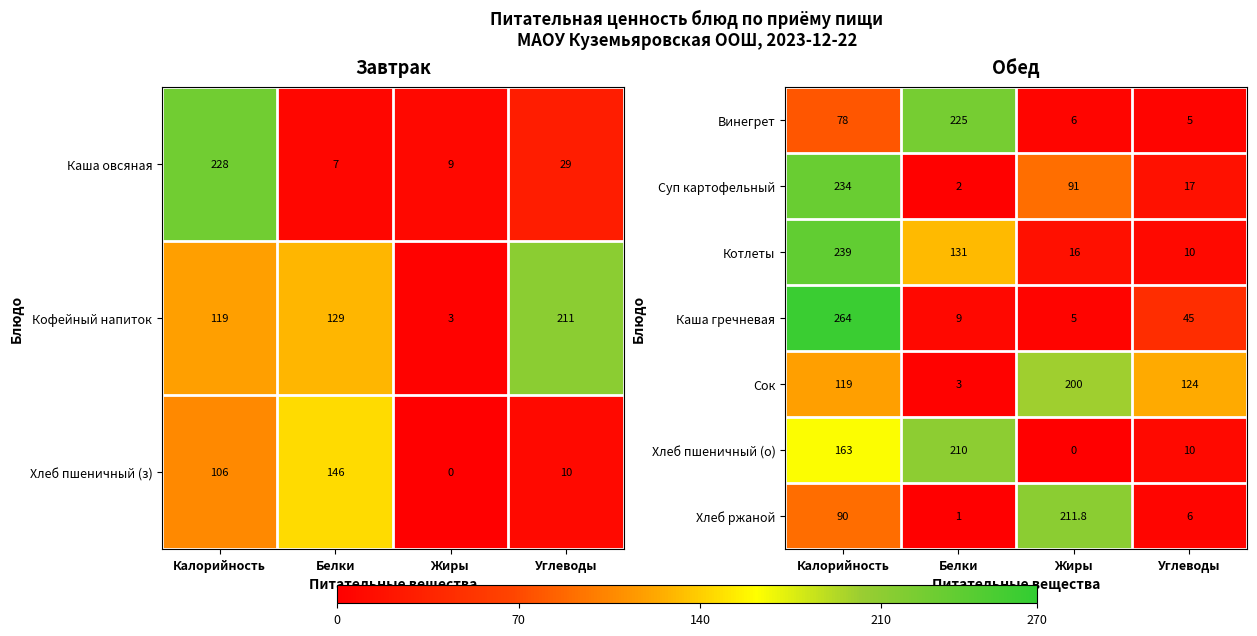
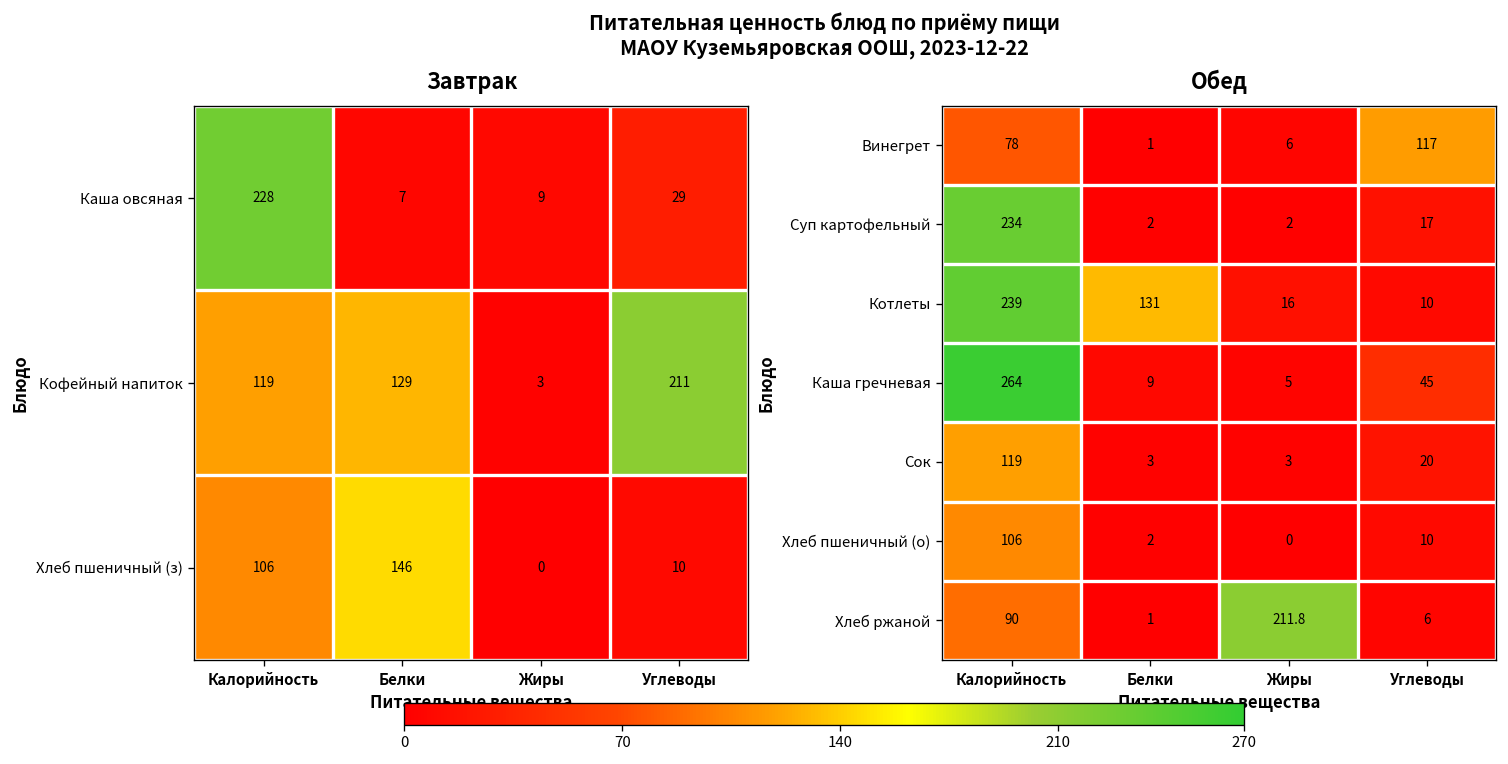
Обед, Винегрет, Белки: 225 -> 1
Обед, Винегрет, Углеводы: 5 -> 117
Обед, Суп картофельный, Жиры: 91 -> 2
Обед, Сок, Жиры: 200 -> 3
Обед, Сок, Углеводы: 124 -> 20
Обед, Хлеб пшеничный (о), Калорийность: 163 -> 106
Обед, Хлеб пшеничный (о), Белки: 210 -> 2
